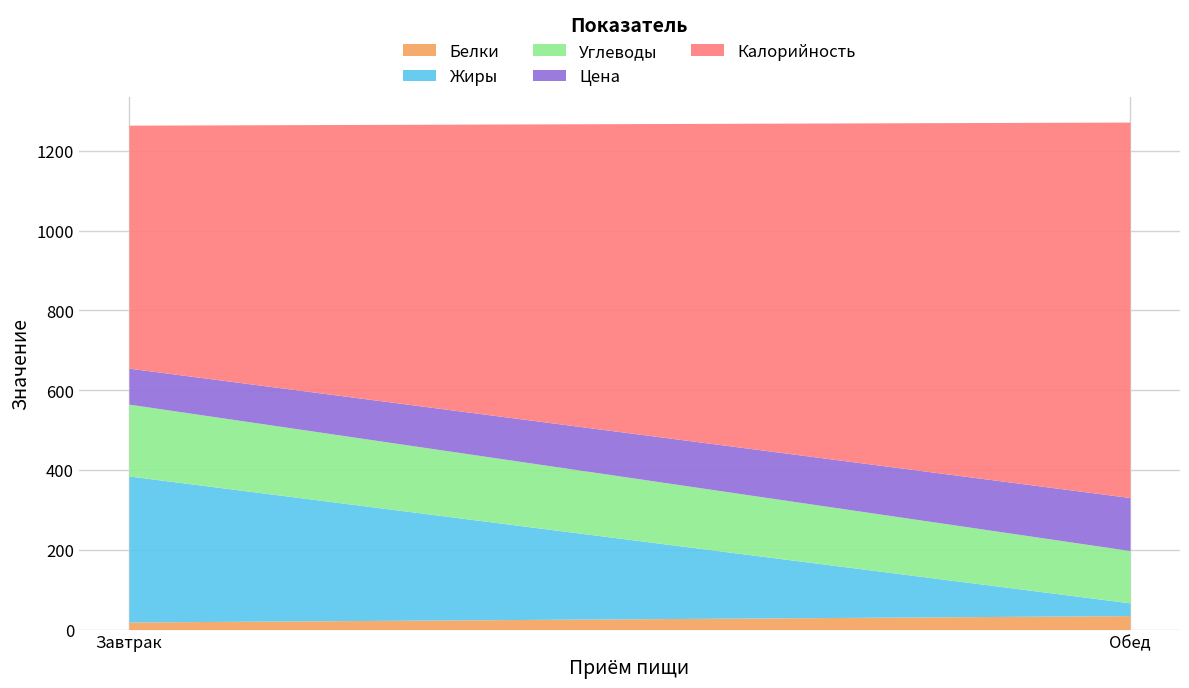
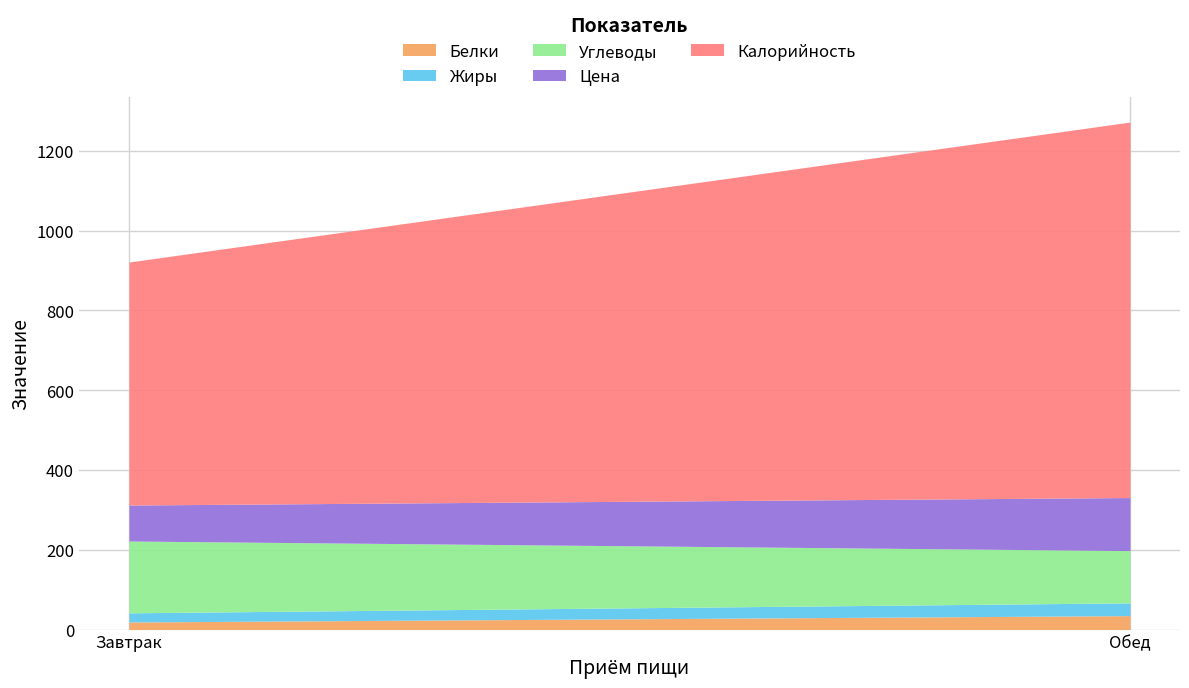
Жиры, Завтрак: 370 -> 20
